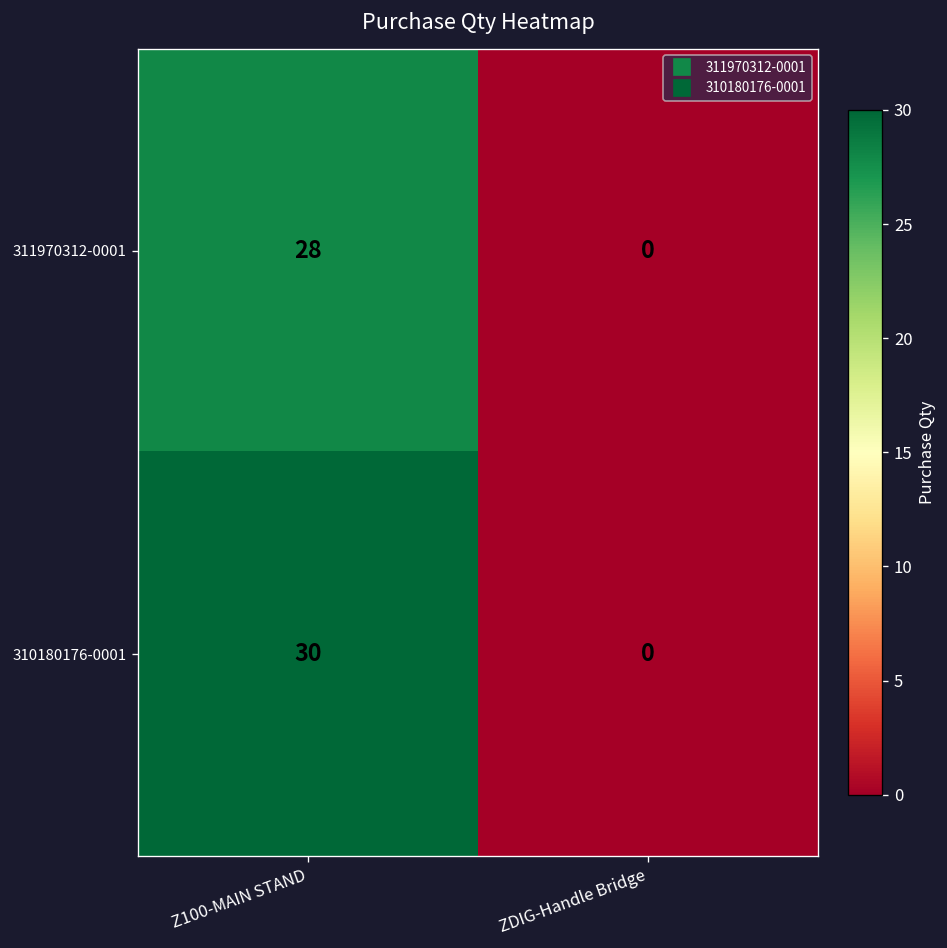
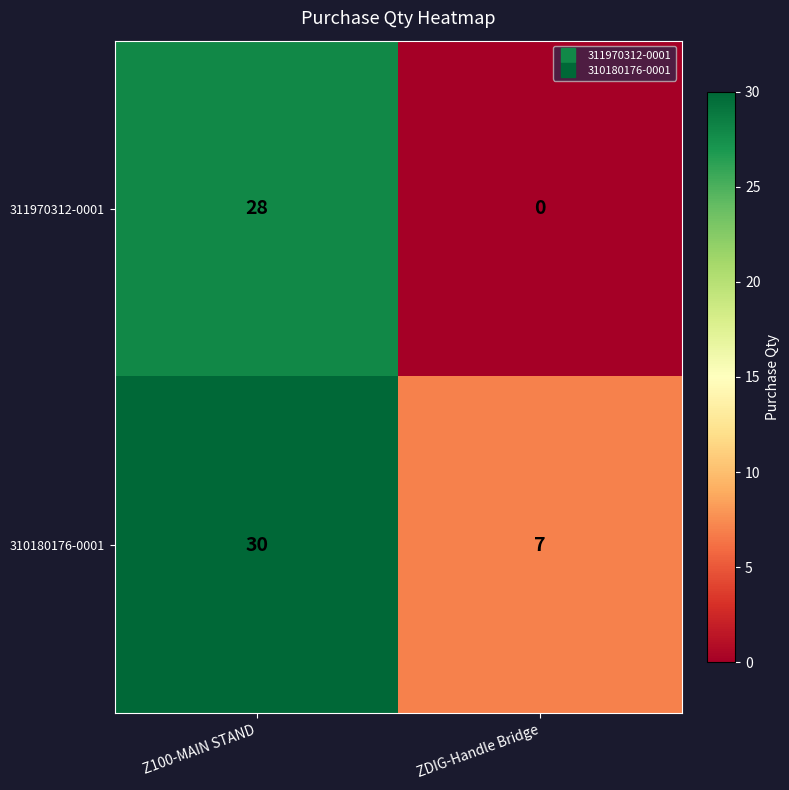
310180176-0001, ZDIG-Handle Bridge: 0 -> 7
